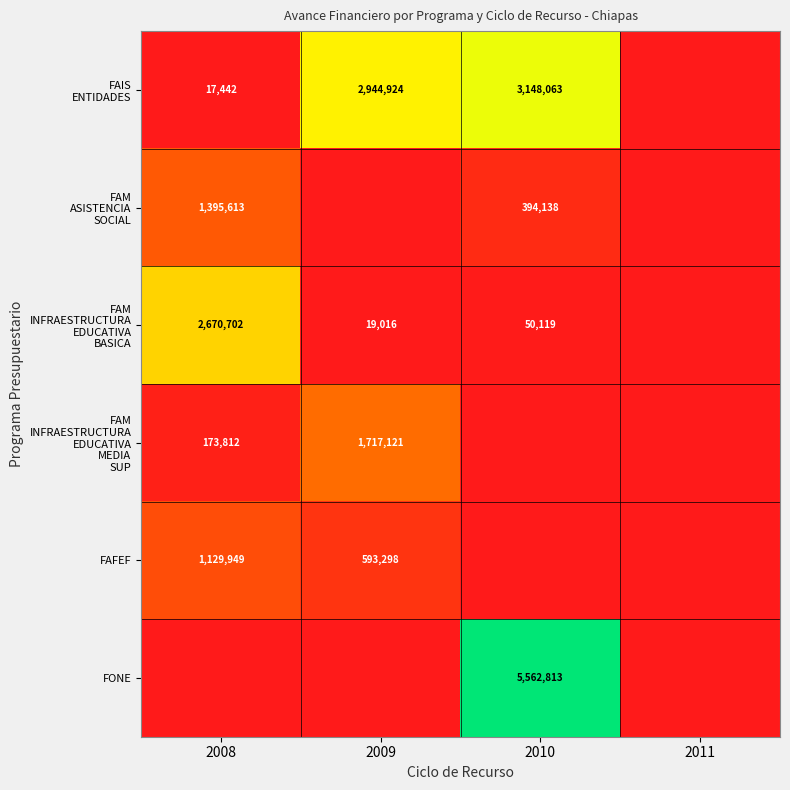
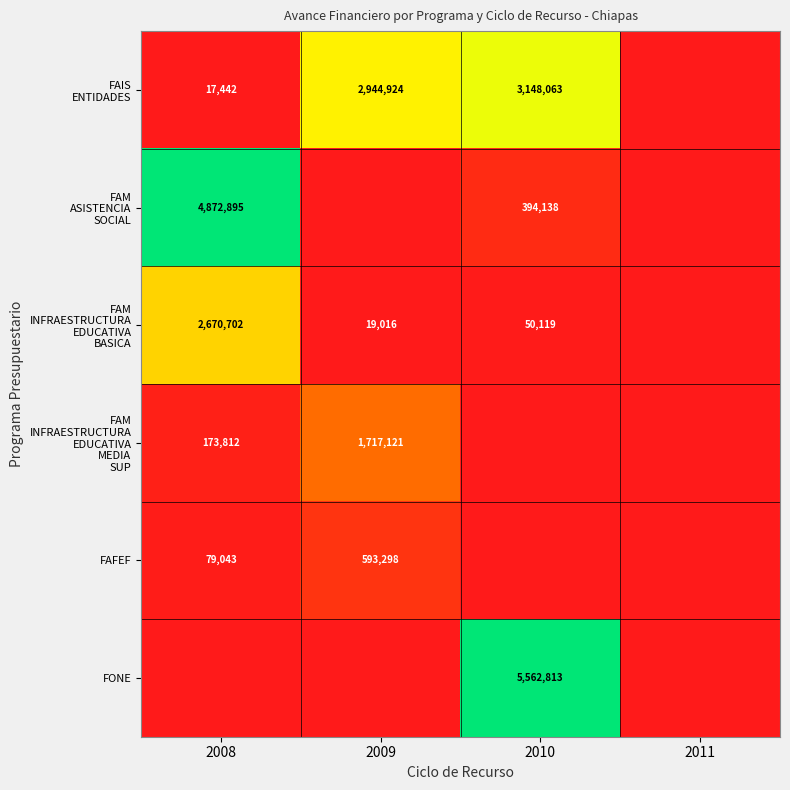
FAM ASISTENCIA SOCIAL, 2008: 1,395,613 -> 4,872,895
FAFEF, 2008: 1,129,949 -> 79,043
